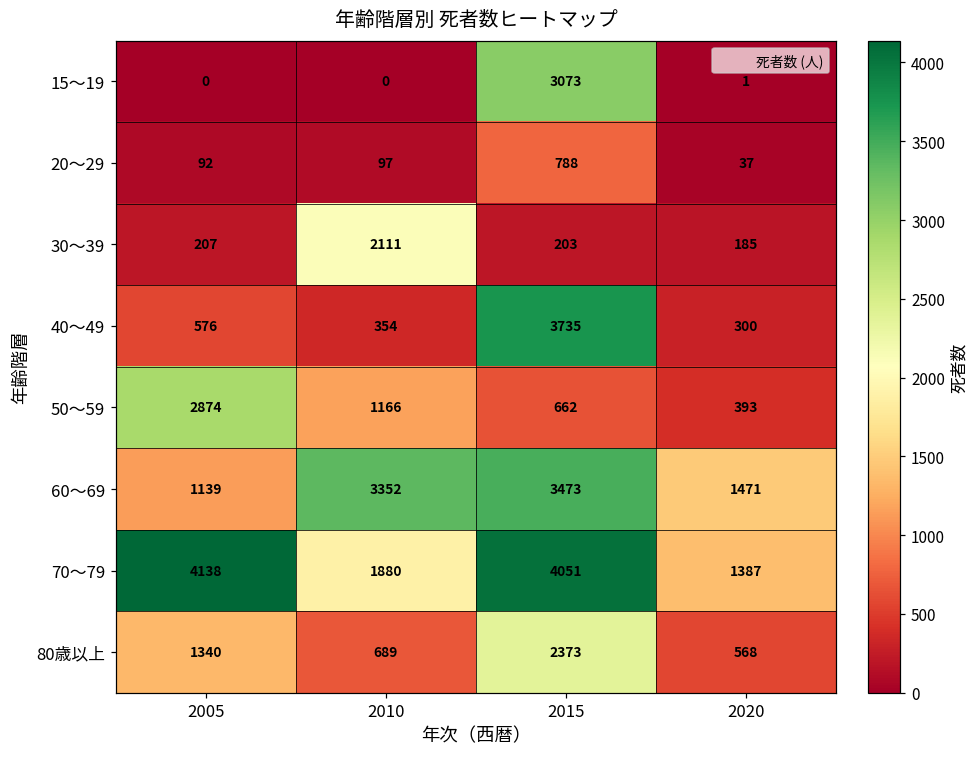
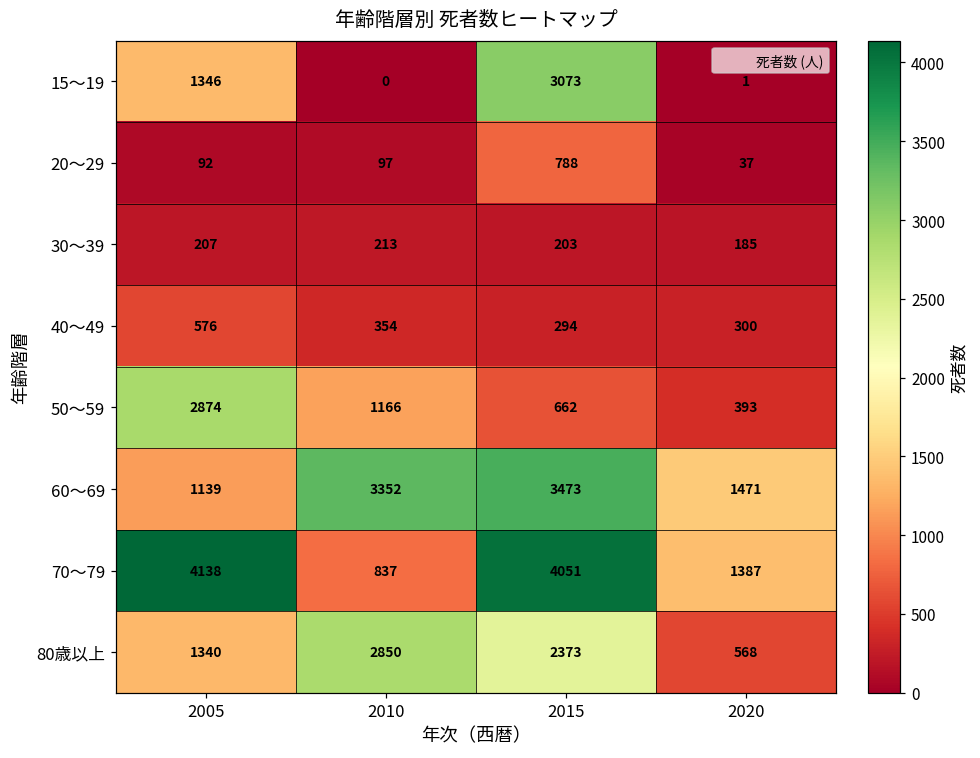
15～19, 2005: 0 -> 1346
30～39, 2010: 2111 -> 213
40～49, 2015: 3735 -> 294
70～79, 2010: 1880 -> 837
80歳以上, 2010: 689 -> 2850
